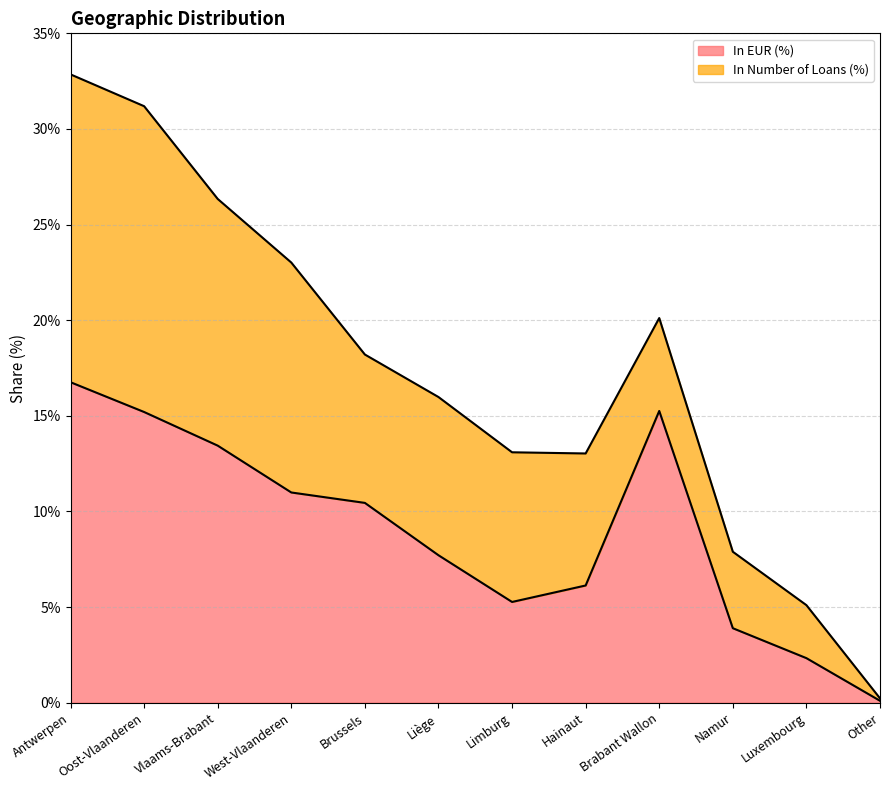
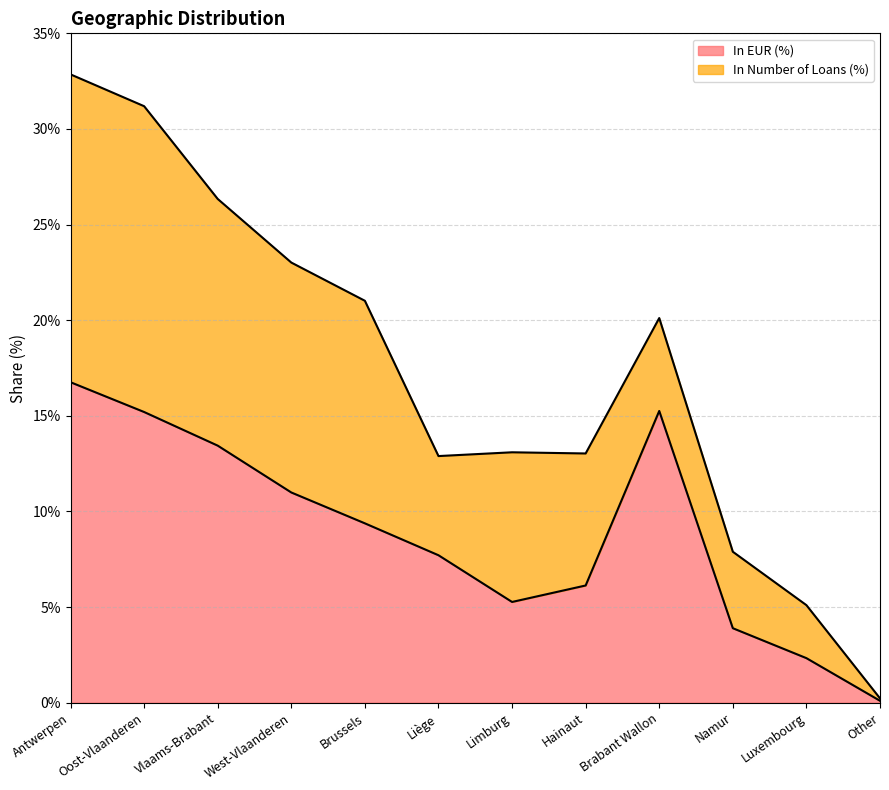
In EUR (%), Brussels: 10.4% -> 9.4%
In Number of Loans (%), Brussels: 7.8% -> 11.6%
In Number of Loans (%), Liège: 8.3% -> 5.2%
